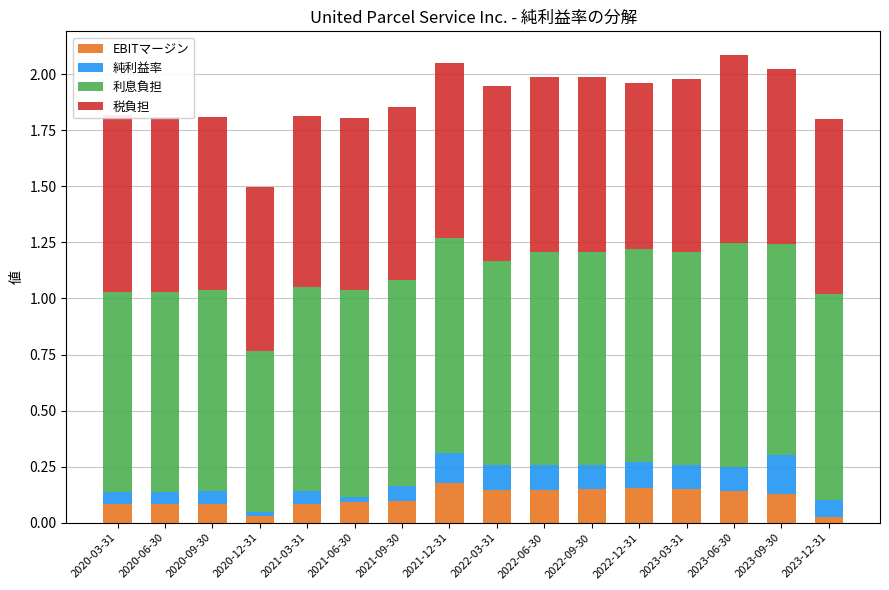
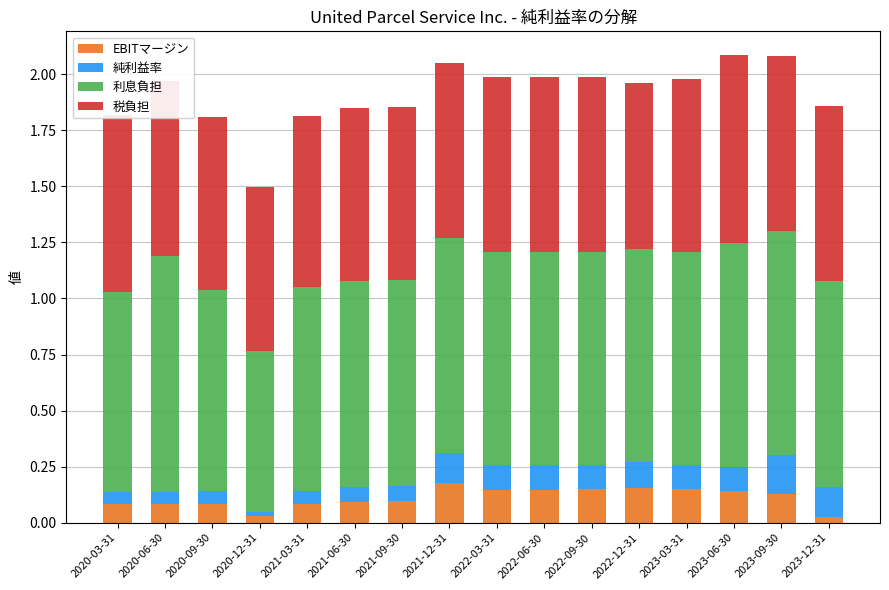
利息負担, 2020-06-30: 0.89 -> 1.05
純利益率, 2021-06-30: 0.02 -> 0.07
利息負担, 2022-03-31: 0.91 -> 0.95
利息負担, 2023-09-30: 0.94 -> 1.00
純利益率, 2023-12-31: 0.07 -> 0.13
